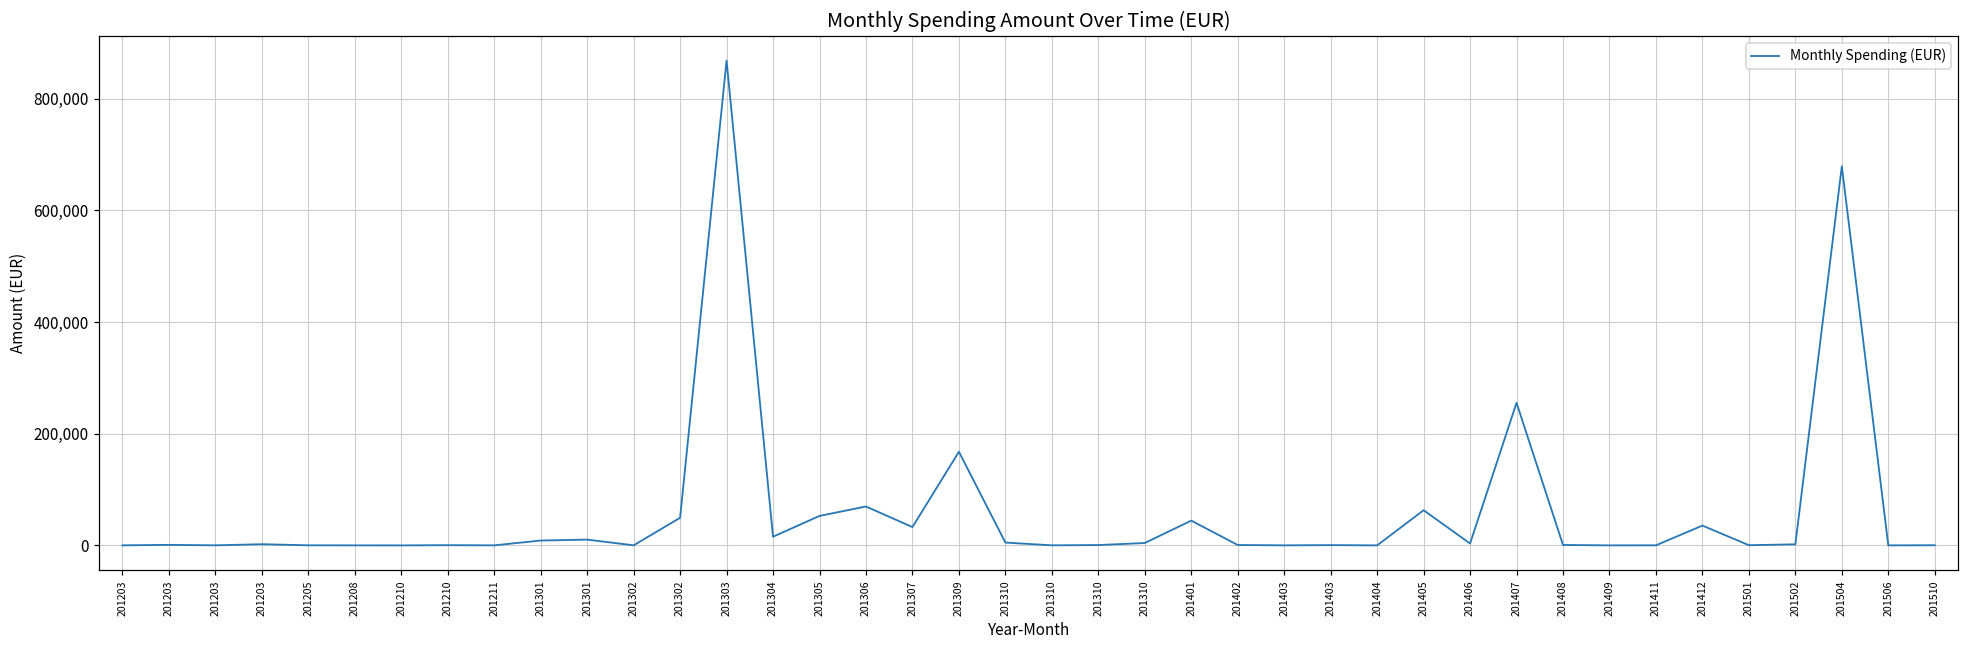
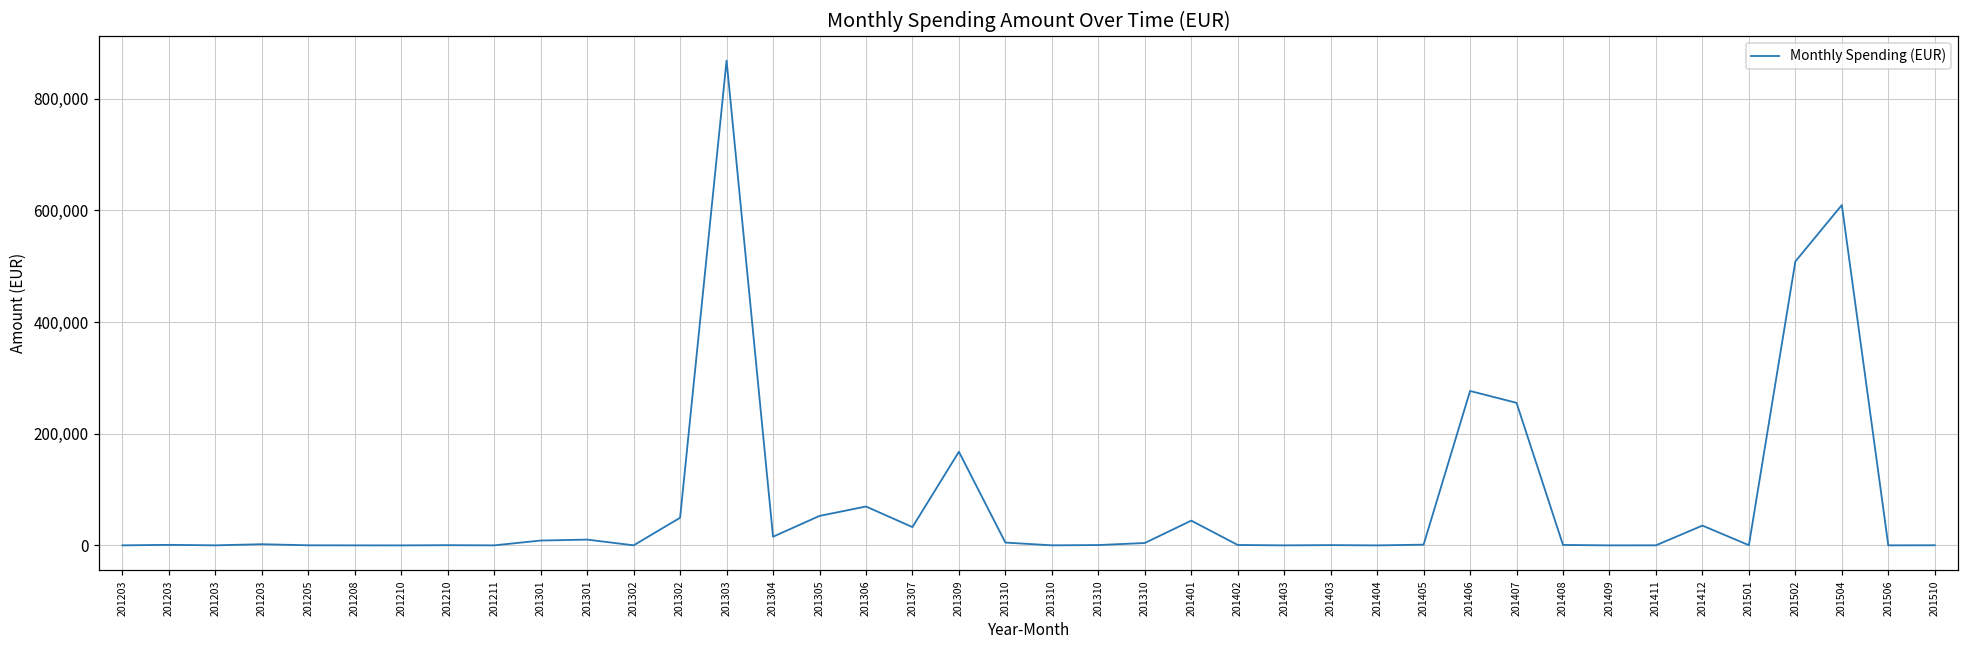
201405: 60,000 -> 0
201406: 0 -> 280,000
201502: 0 -> 510,000
201504: 680,000 -> 610,000
